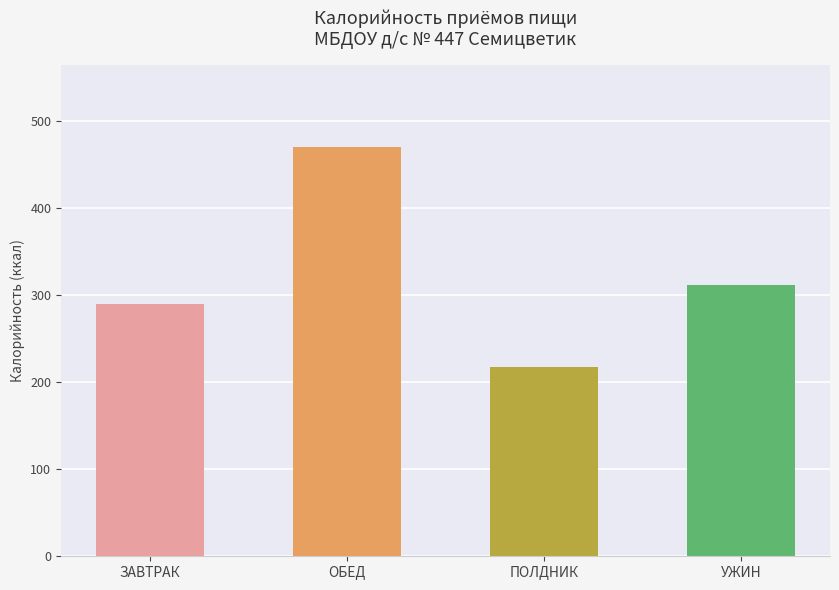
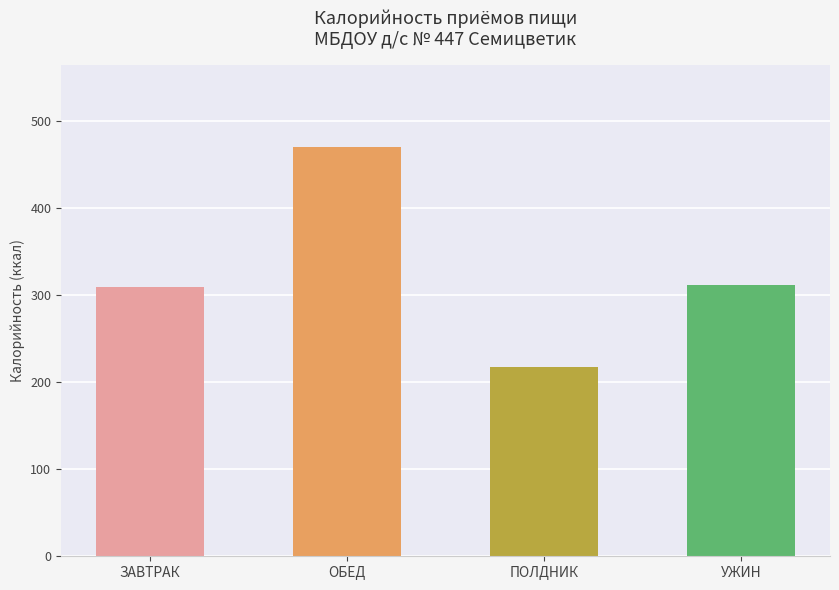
ЗАВТРАК: 290 -> 310
